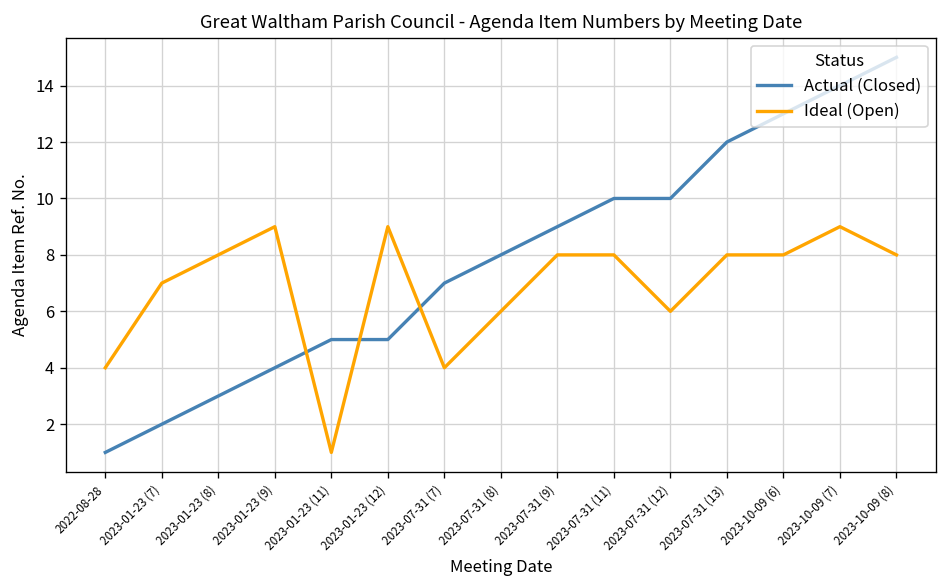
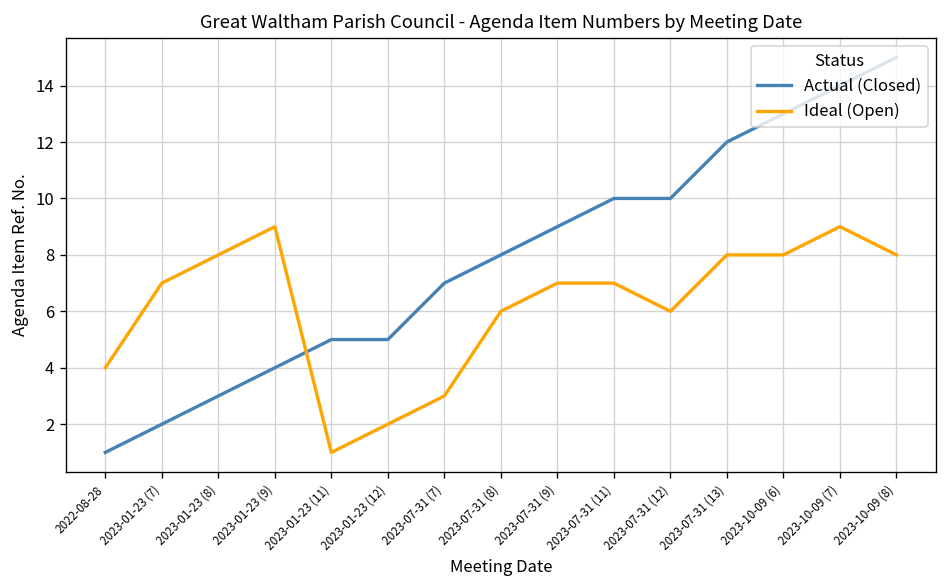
Ideal (Open), 2023-01-23 (12): 9 -> 2
Ideal (Open), 2023-07-31 (7): 4 -> 3
Ideal (Open), 2023-07-31 (9): 8 -> 7
Ideal (Open), 2023-07-31 (11): 8 -> 7
